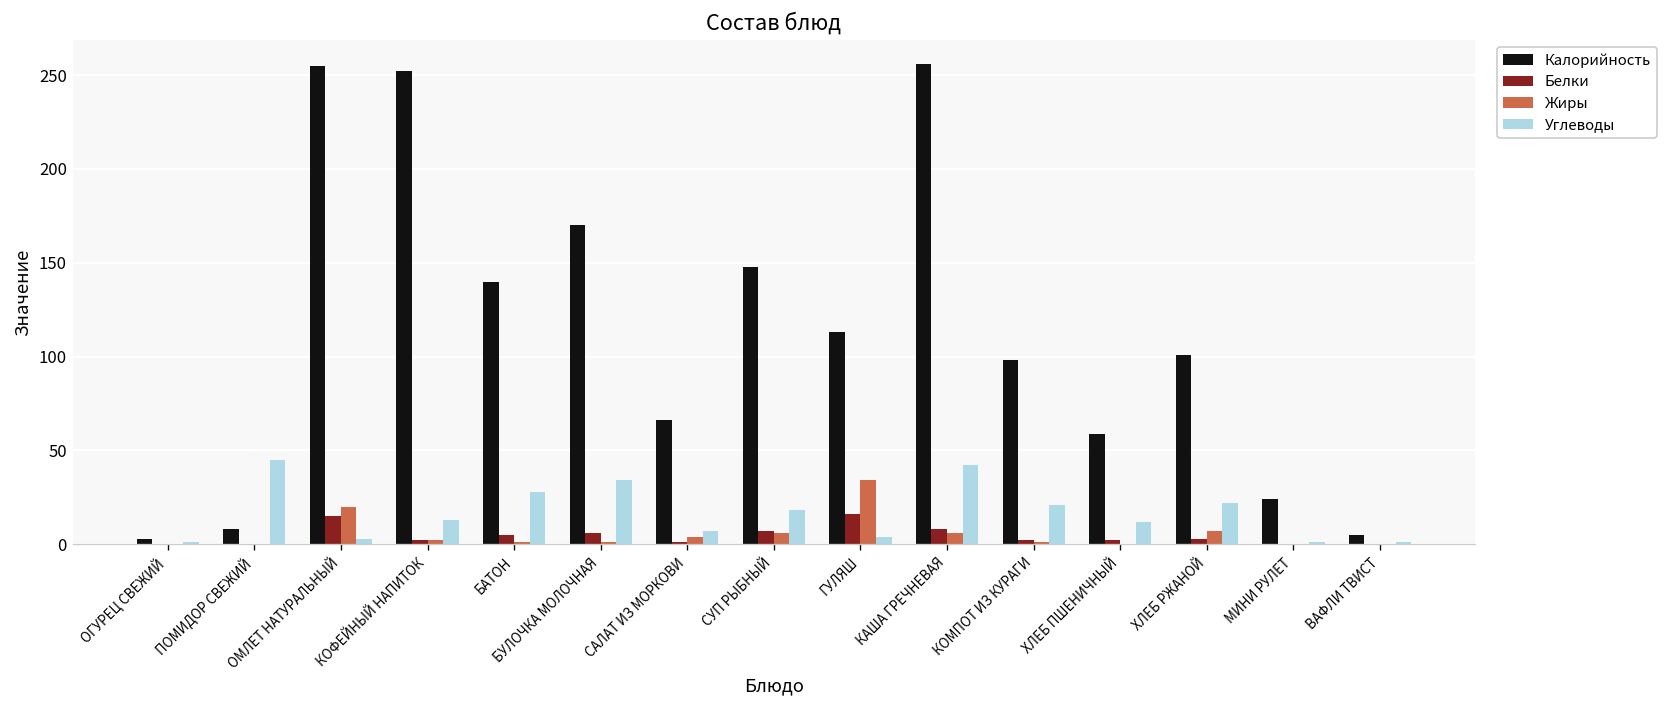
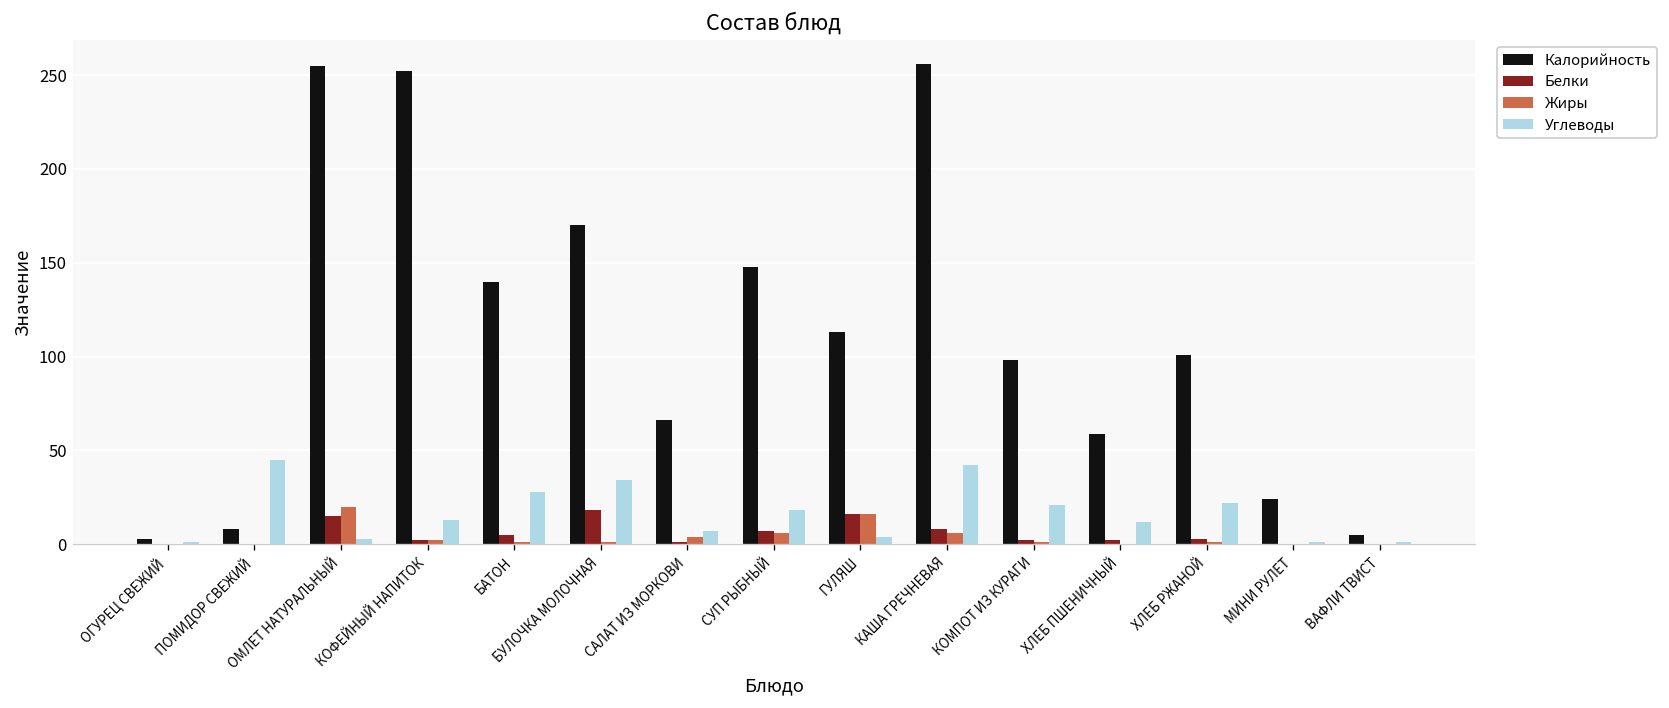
Белки, БУЛОЧКА МОЛОЧНАЯ: 6 -> 18
Жиры, ГУЛЯШ: 34 -> 16
Жиры, ХЛЕБ РЖАНОЙ: 7 -> 1
